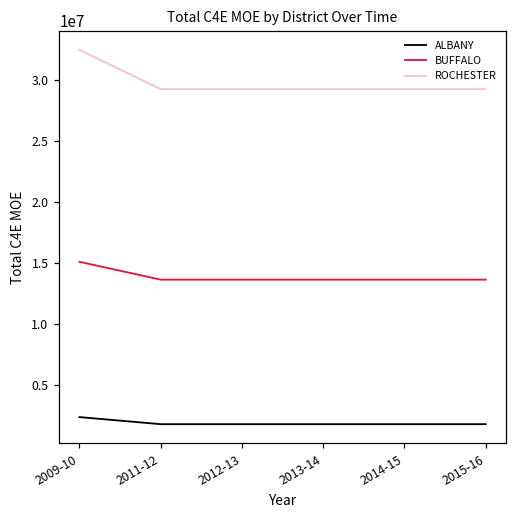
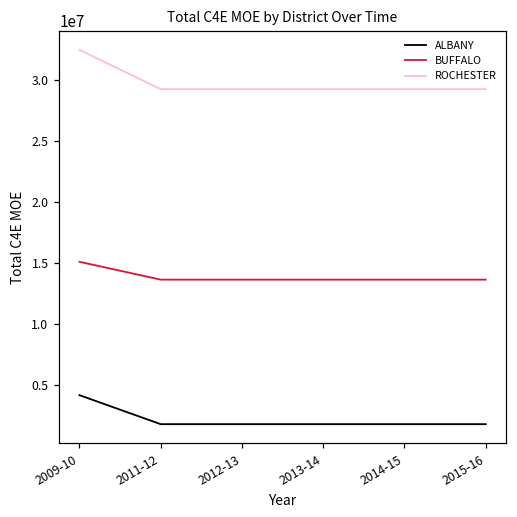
ALBANY, 2009-10: 2400000 -> 4200000
